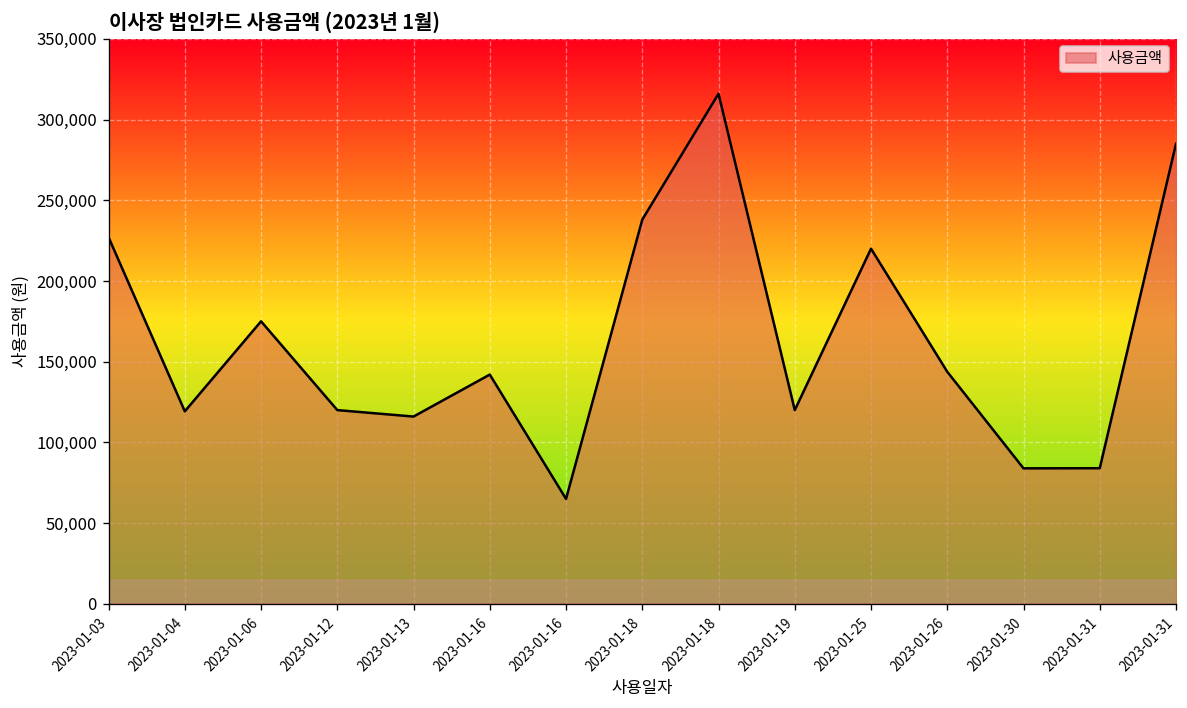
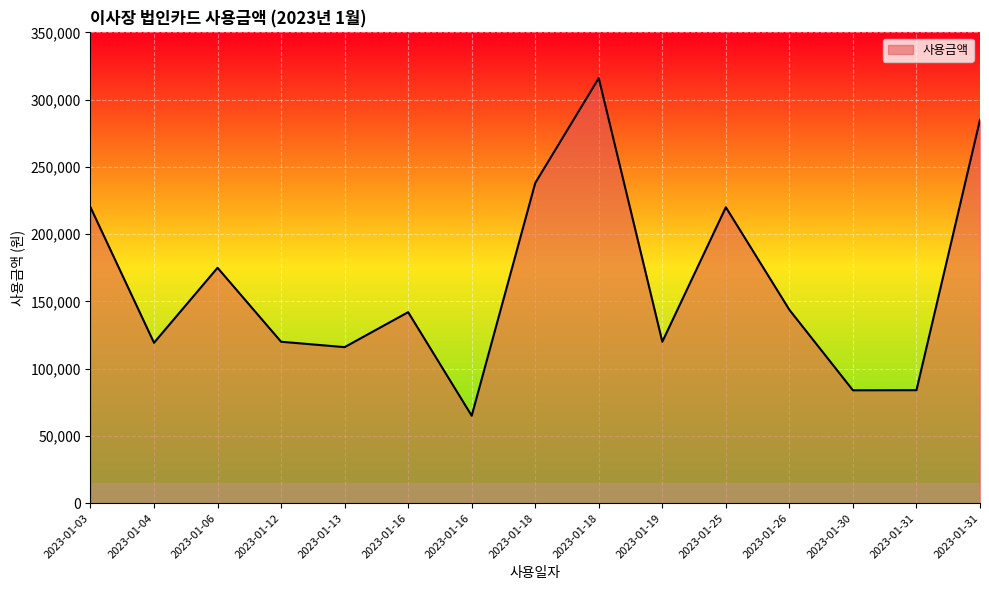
2023-01-03: 227,000 -> 220,000
